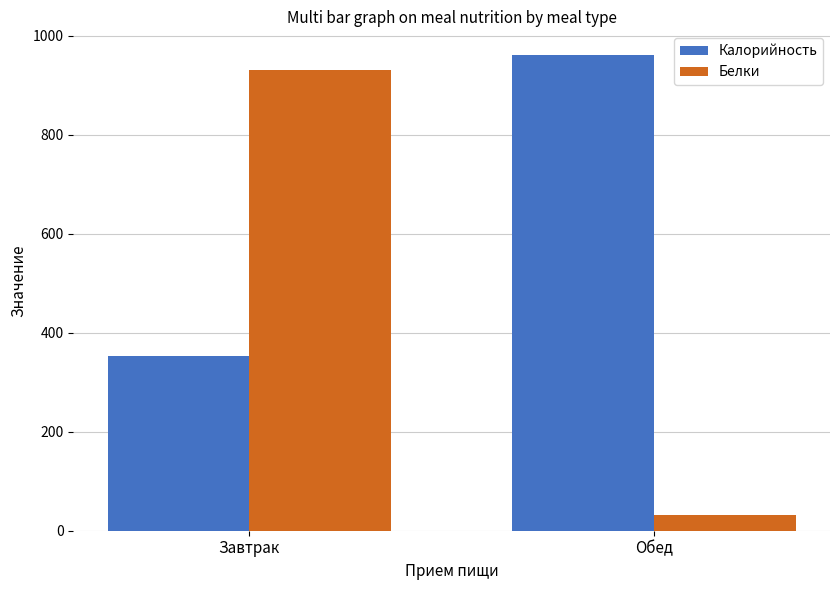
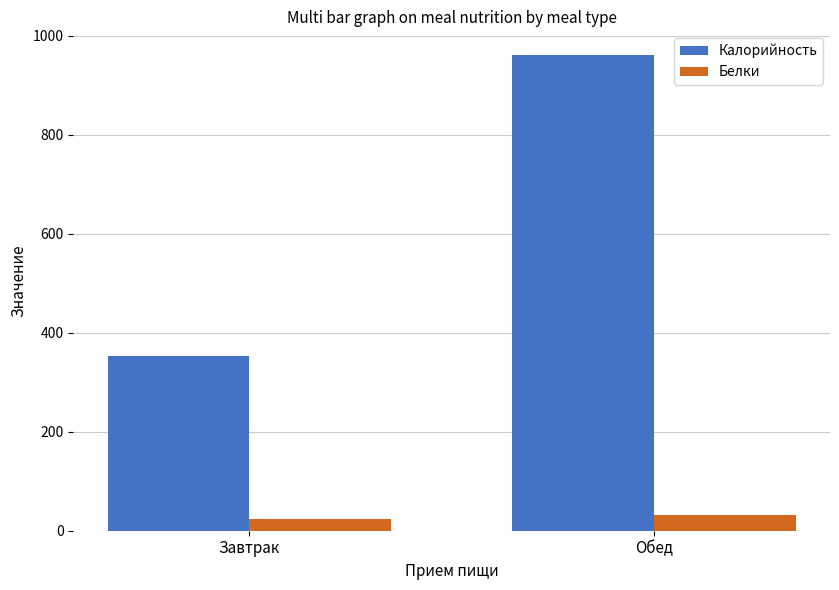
Белки, Завтрак: 930 -> 20
